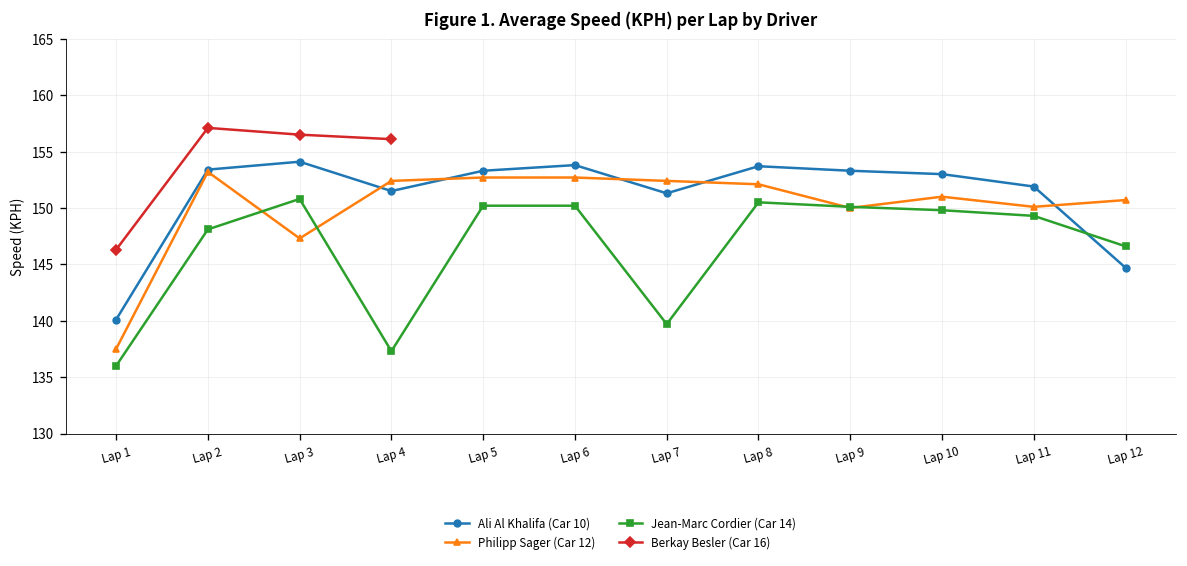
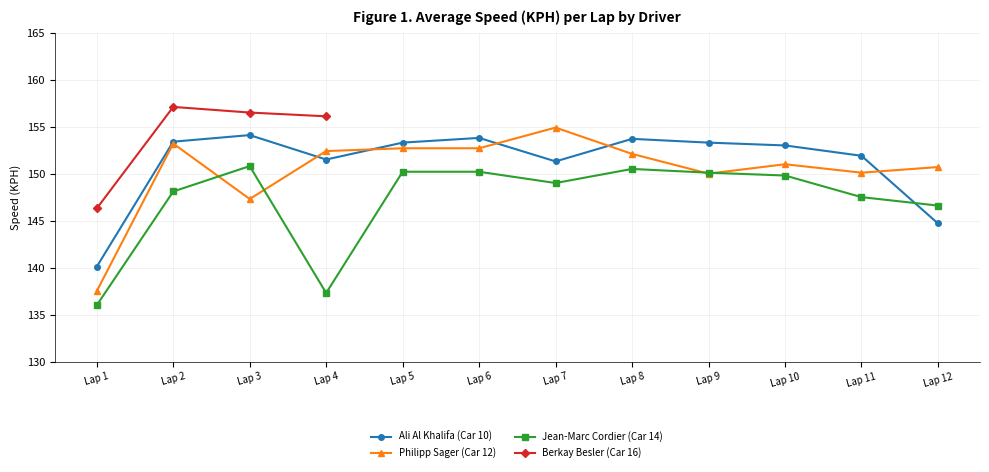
Philipp Sager (Car 12), Lap 7: 152 -> 155
Jean-Marc Cordier (Car 14), Lap 7: 140 -> 149
Jean-Marc Cordier (Car 14), Lap 11: 149 -> 148
